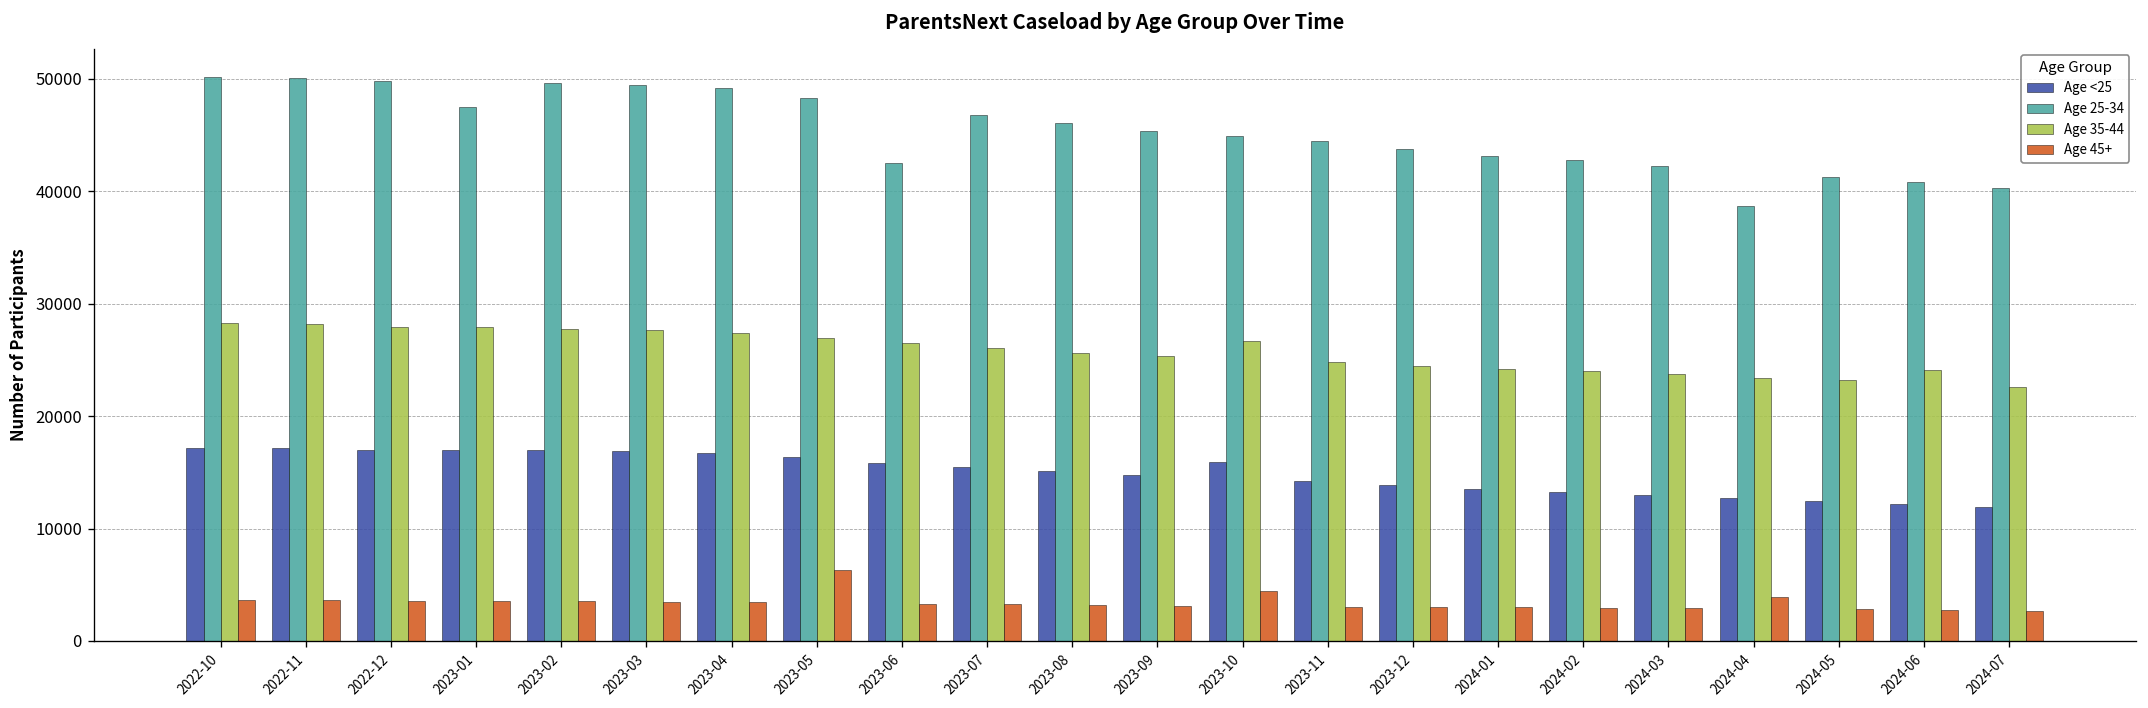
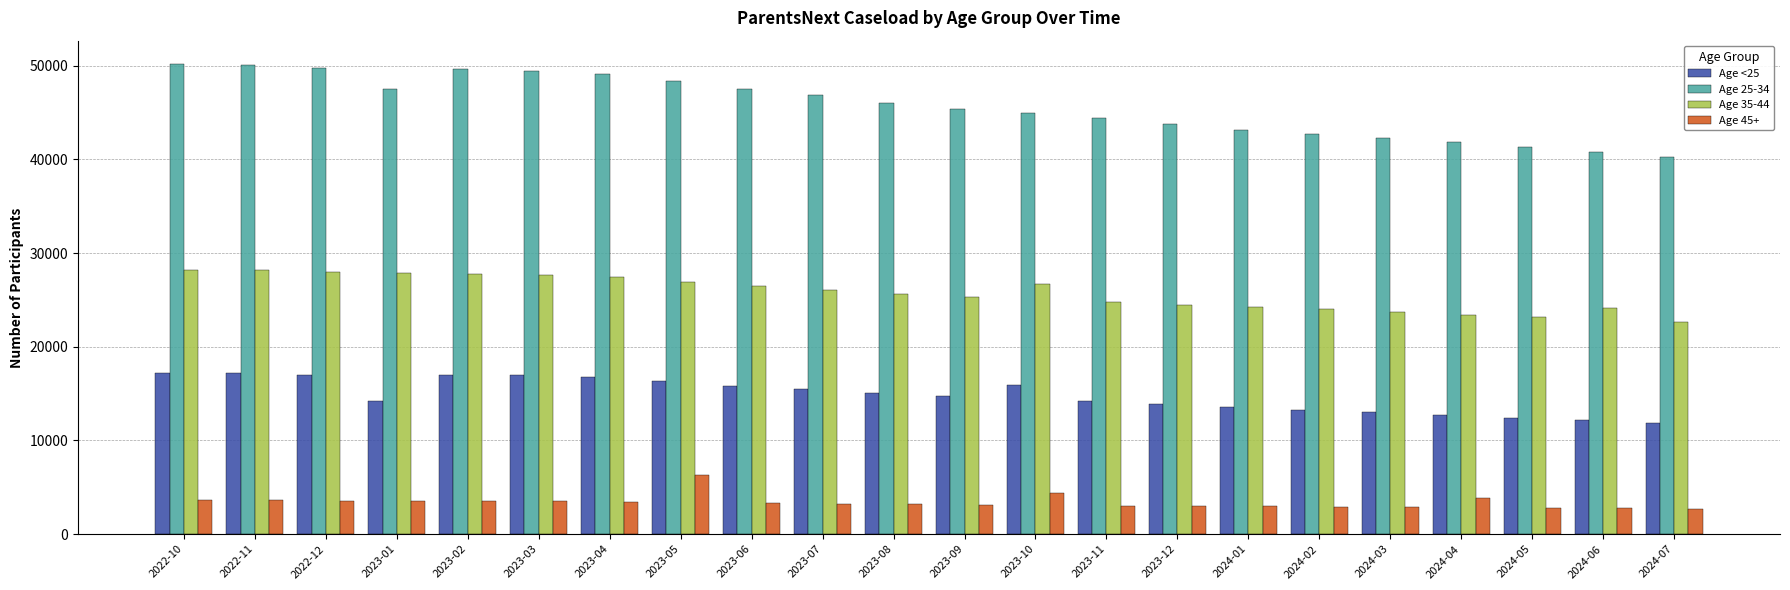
Age <25, 2023-01: 17000 -> 14000
Age 25-34, 2023-06: 43000 -> 48000
Age 25-34, 2024-04: 39000 -> 42000
